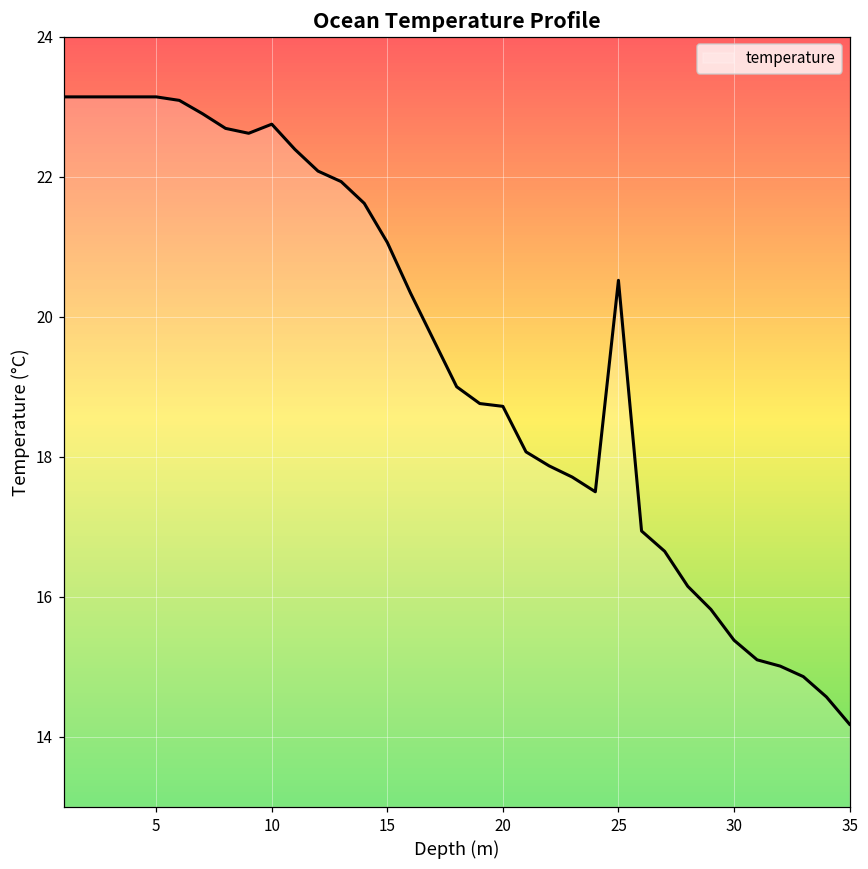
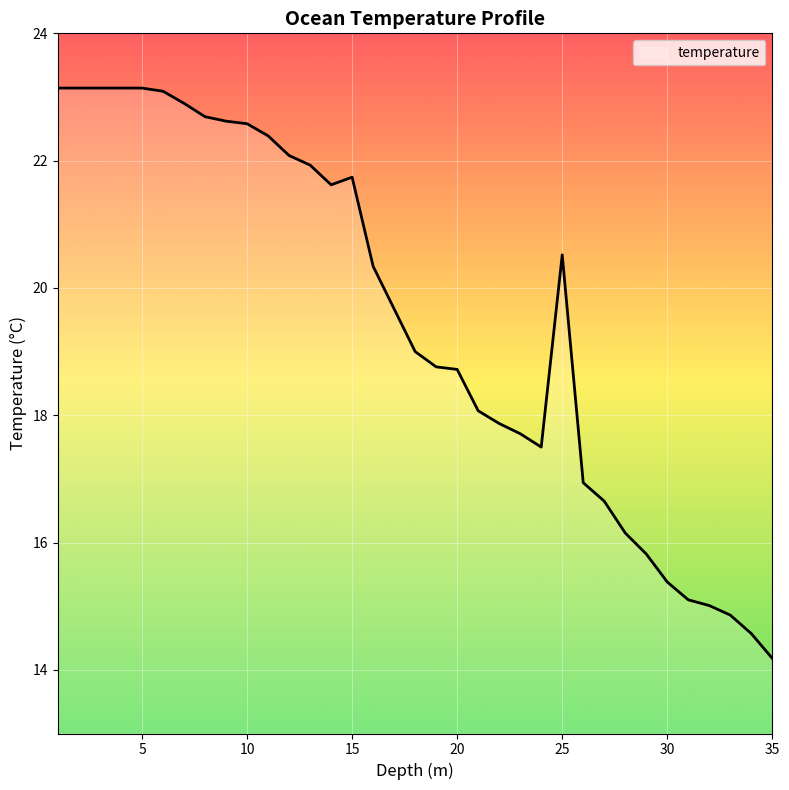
10: 22.8 -> 22.6
15: 21.1 -> 21.7
